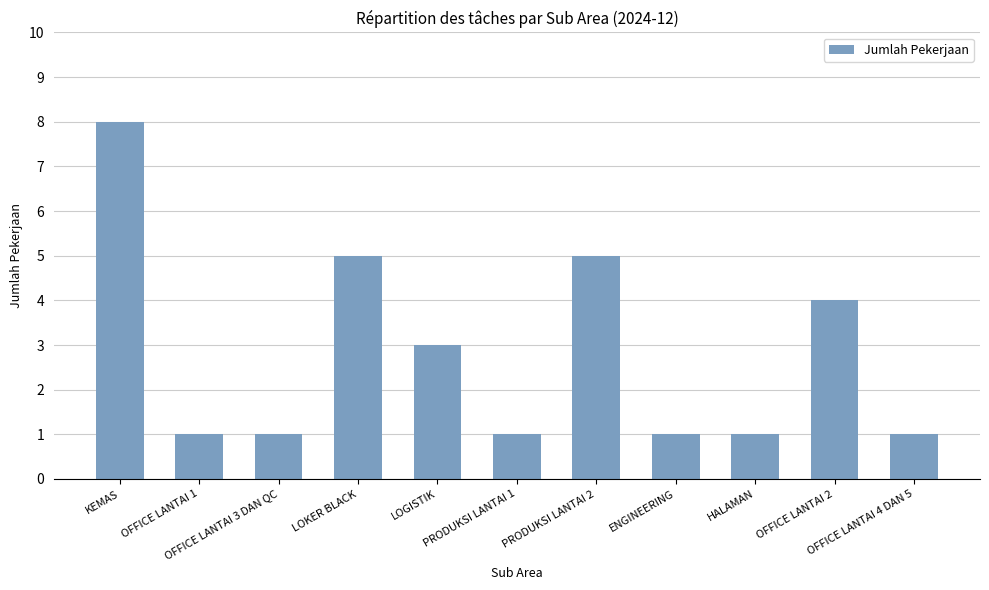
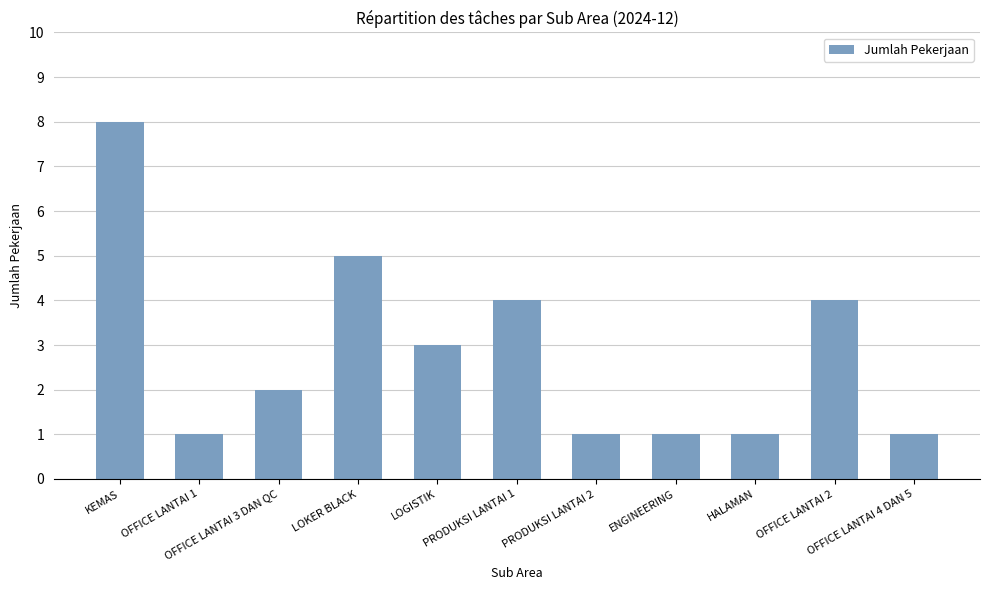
OFFICE LANTAI 3 DAN QC: 1 -> 2
PRODUKSI LANTAI 1: 1 -> 4
PRODUKSI LANTAI 2: 5 -> 1
